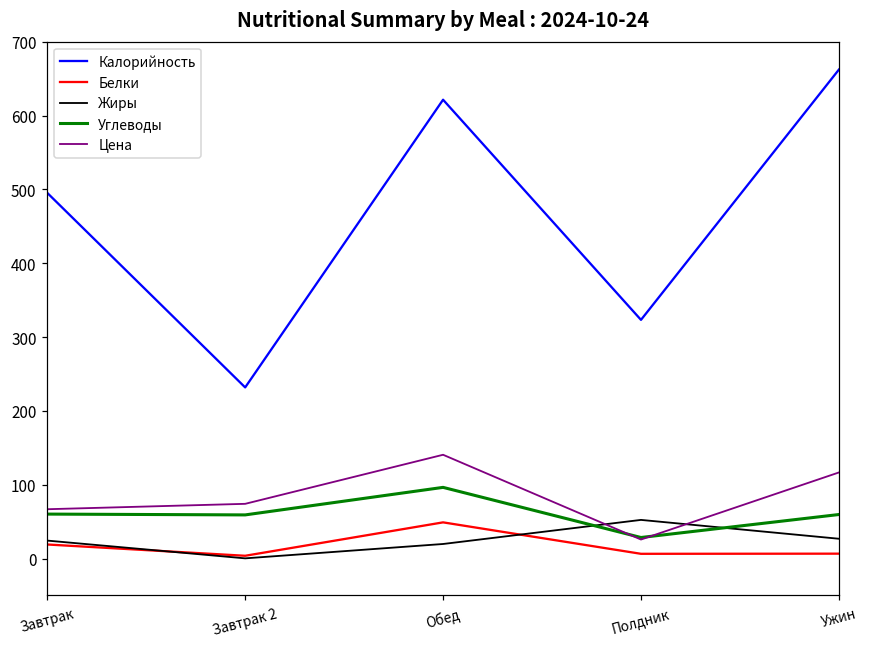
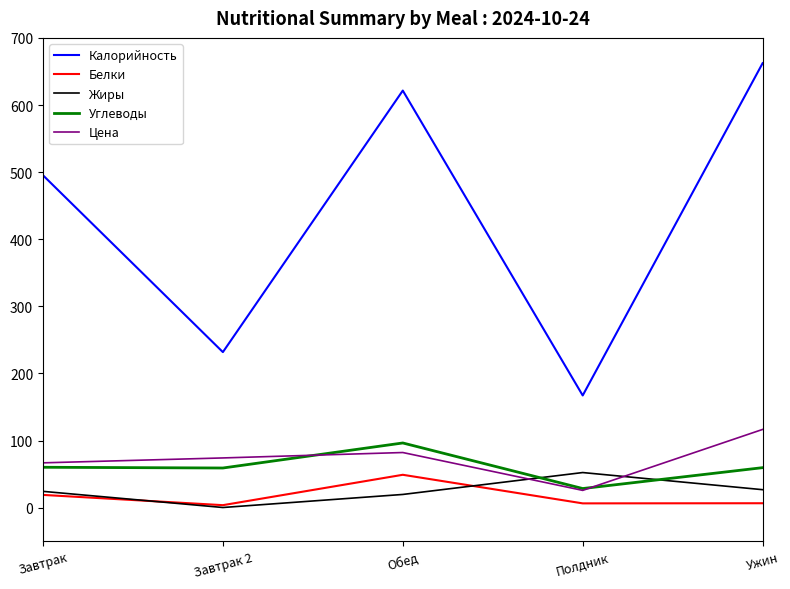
Цена, Обед: 140 -> 80
Калорийность, Полдник: 320 -> 170
